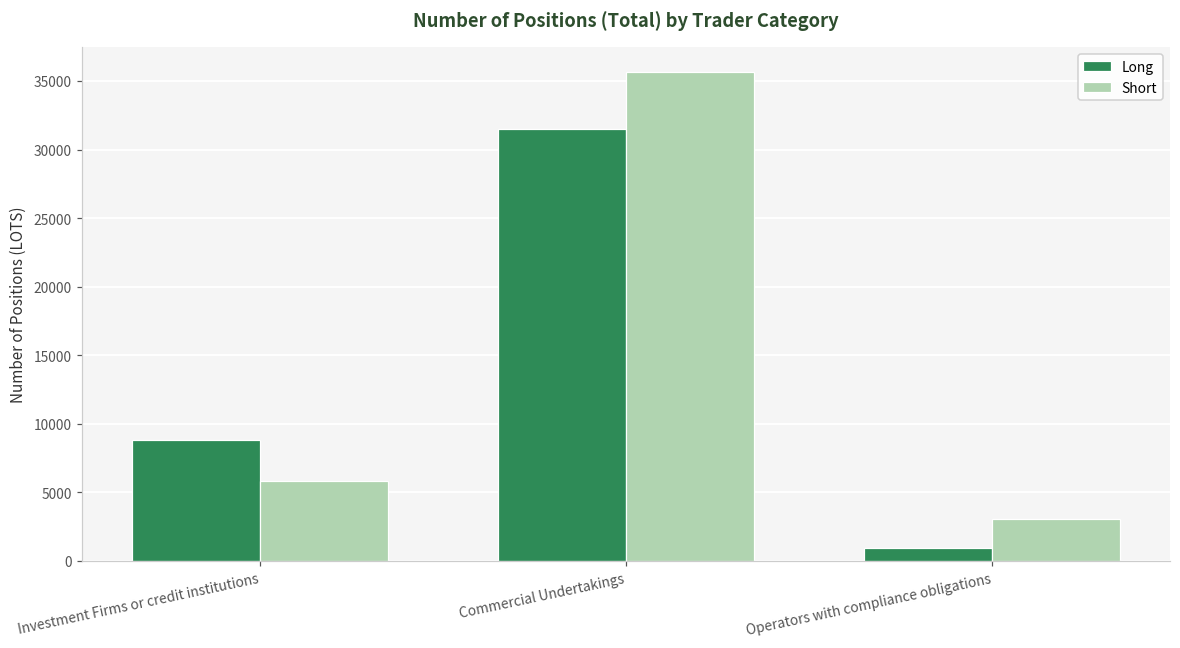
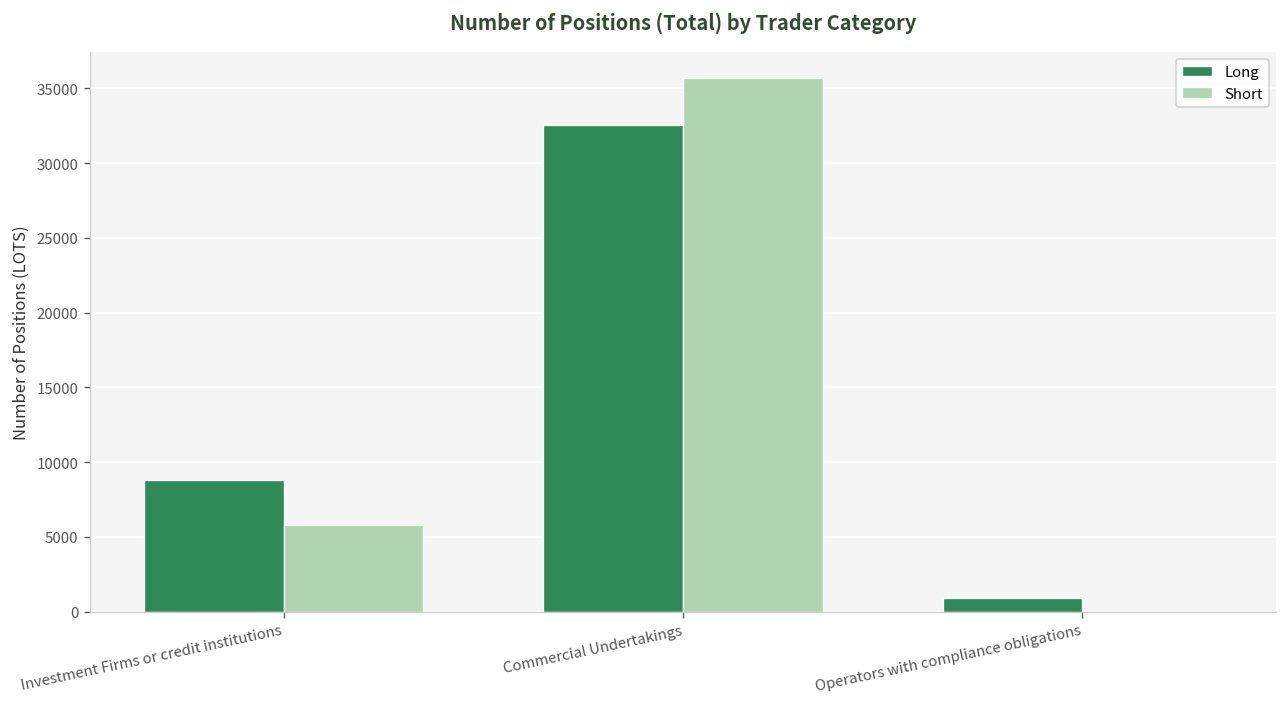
Long, Commercial Undertakings: 31500 -> 32500
Short, Operators with compliance obligations: 3000 -> 0
